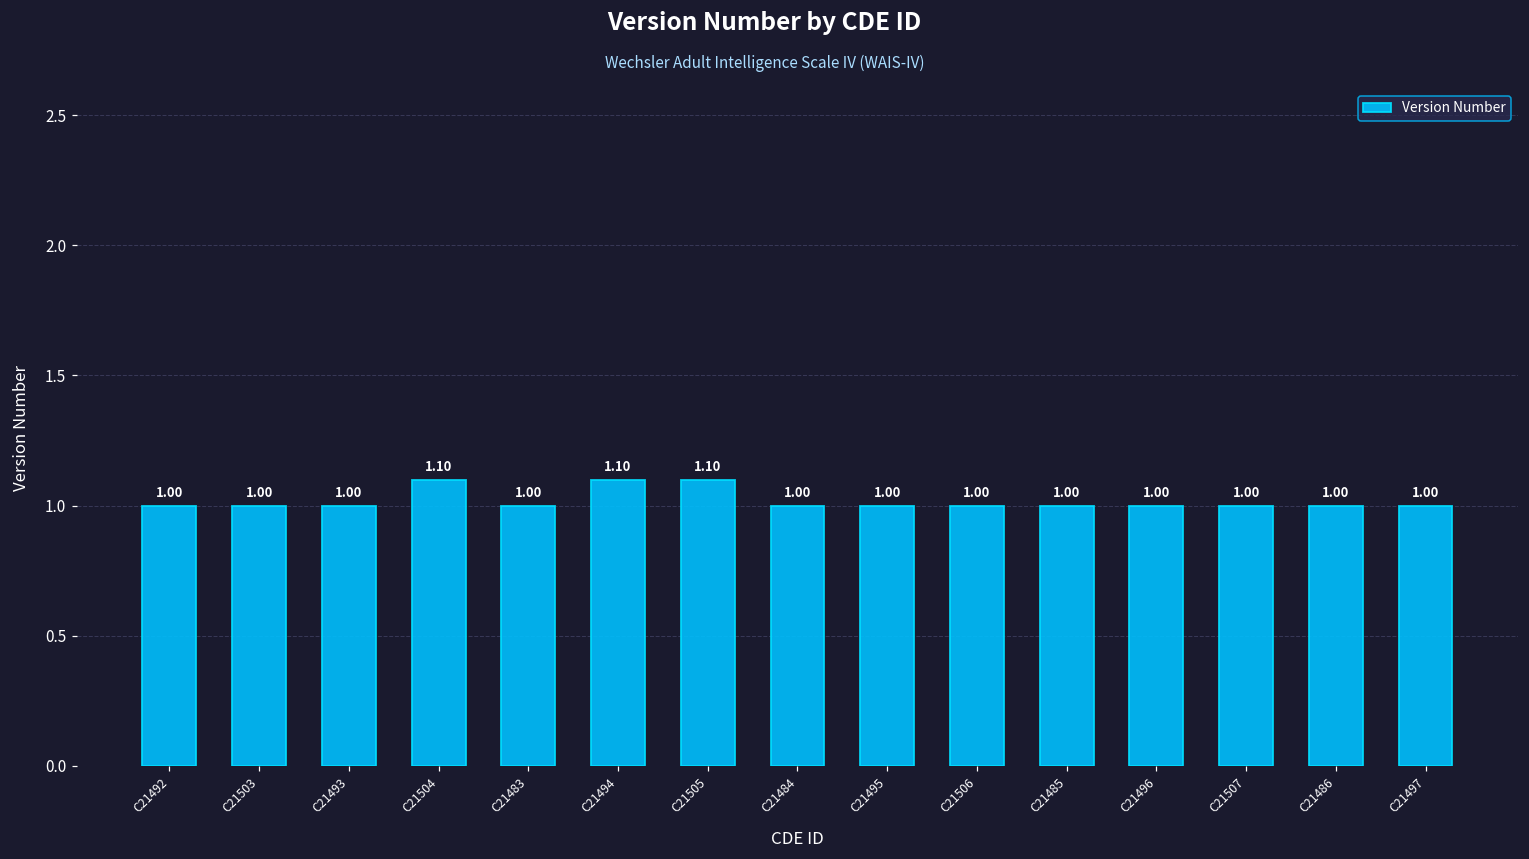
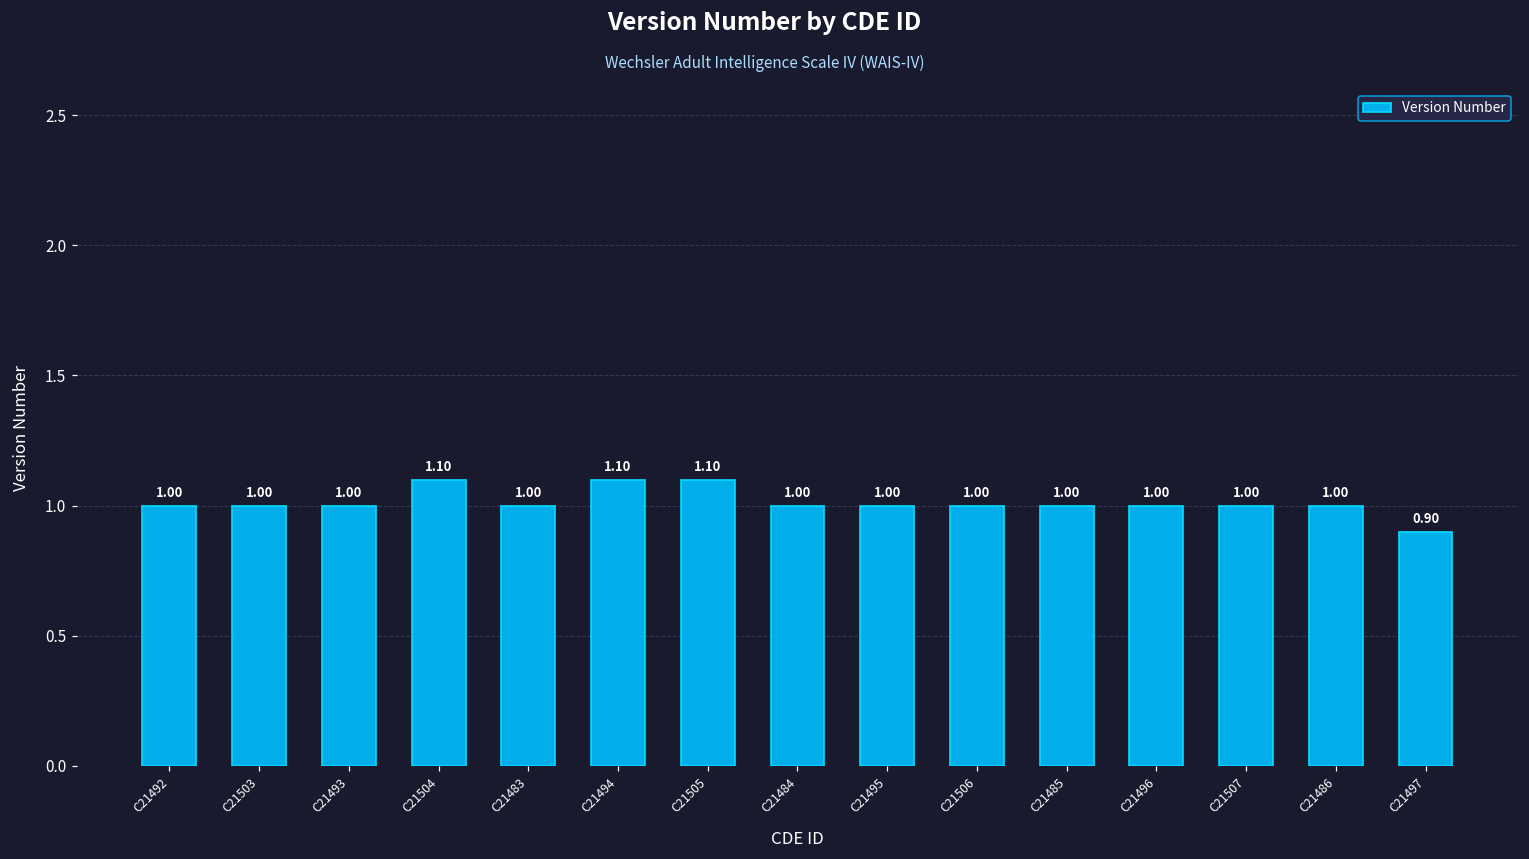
C21497: 1.00 -> 0.90
